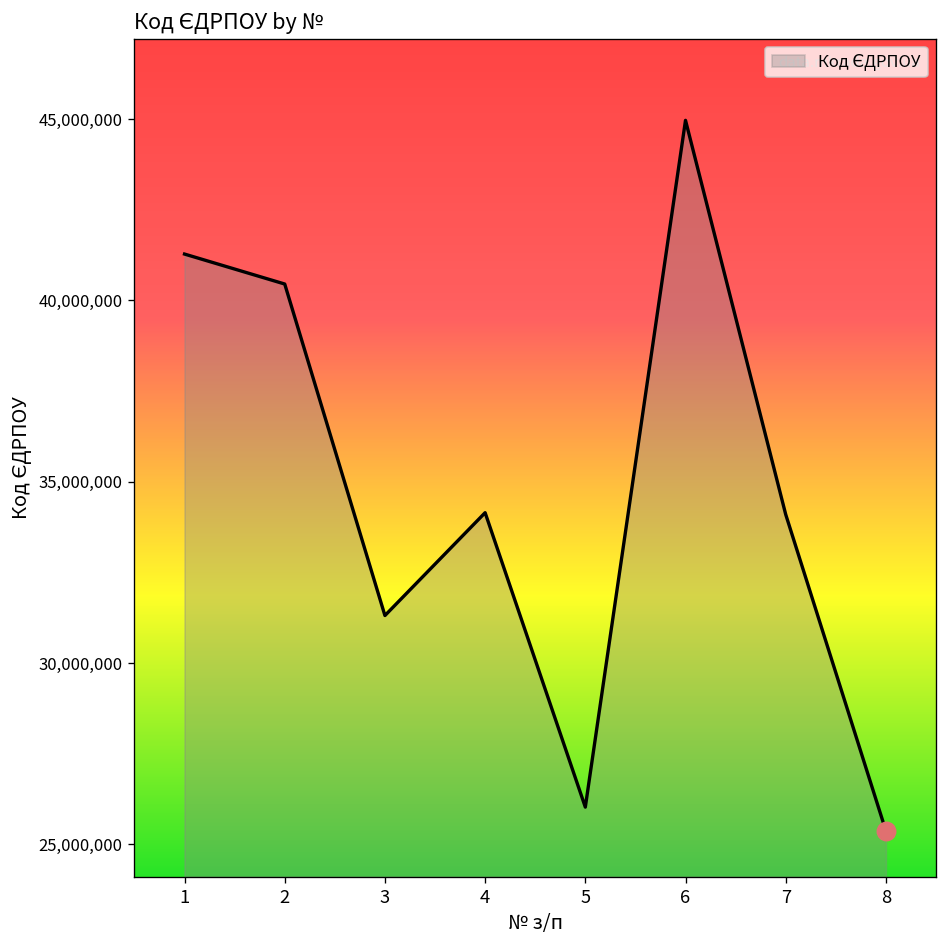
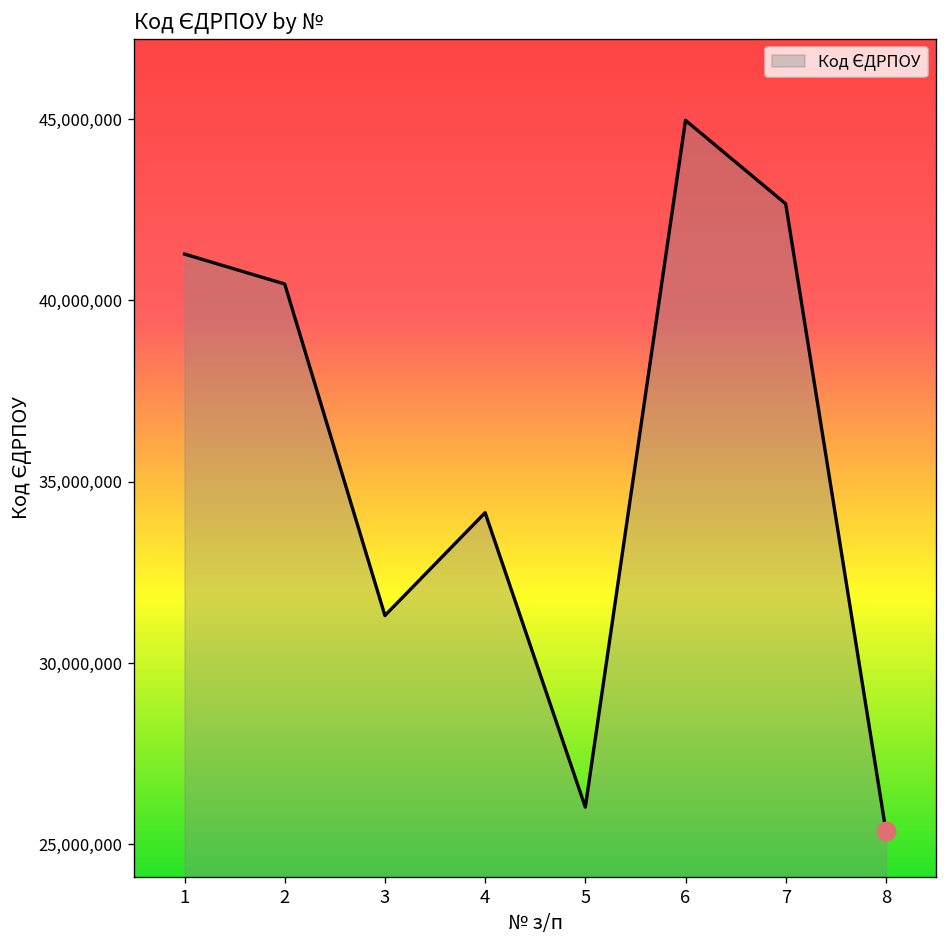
Код ЄДРПОУ, 7: 34,100,000 -> 42,700,000
